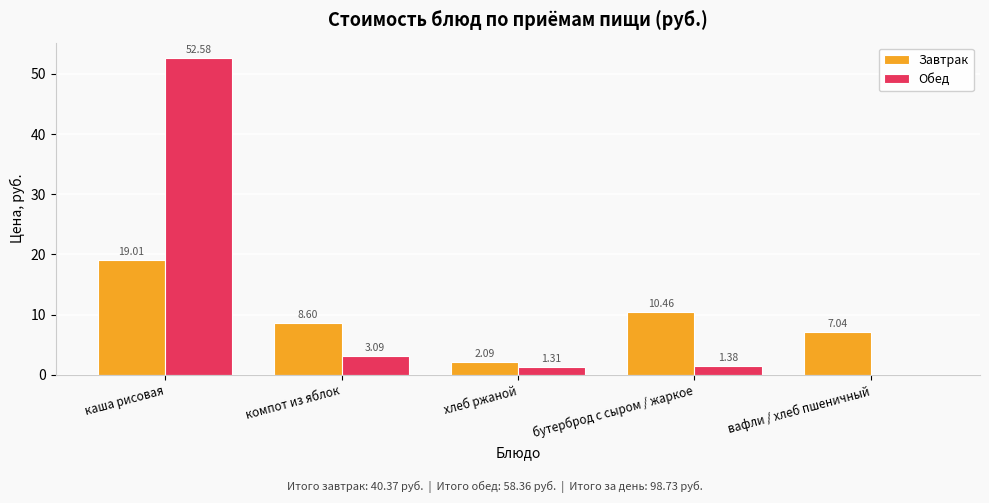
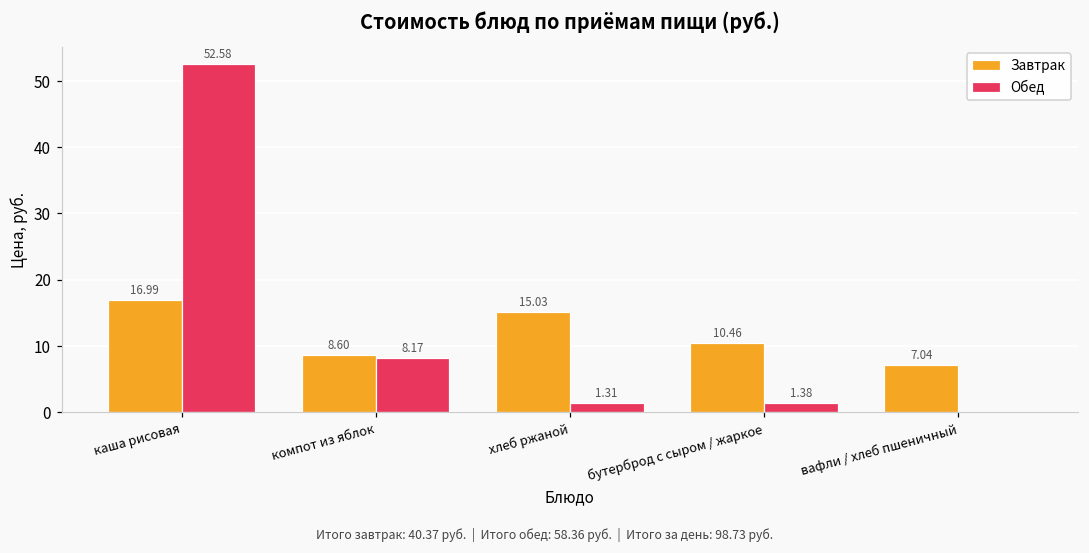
Завтрак, каша рисовая: 19.01 -> 16.99
Обед, компот из яблок: 3.09 -> 8.17
Завтрак, хлеб ржаной: 2.09 -> 15.03
